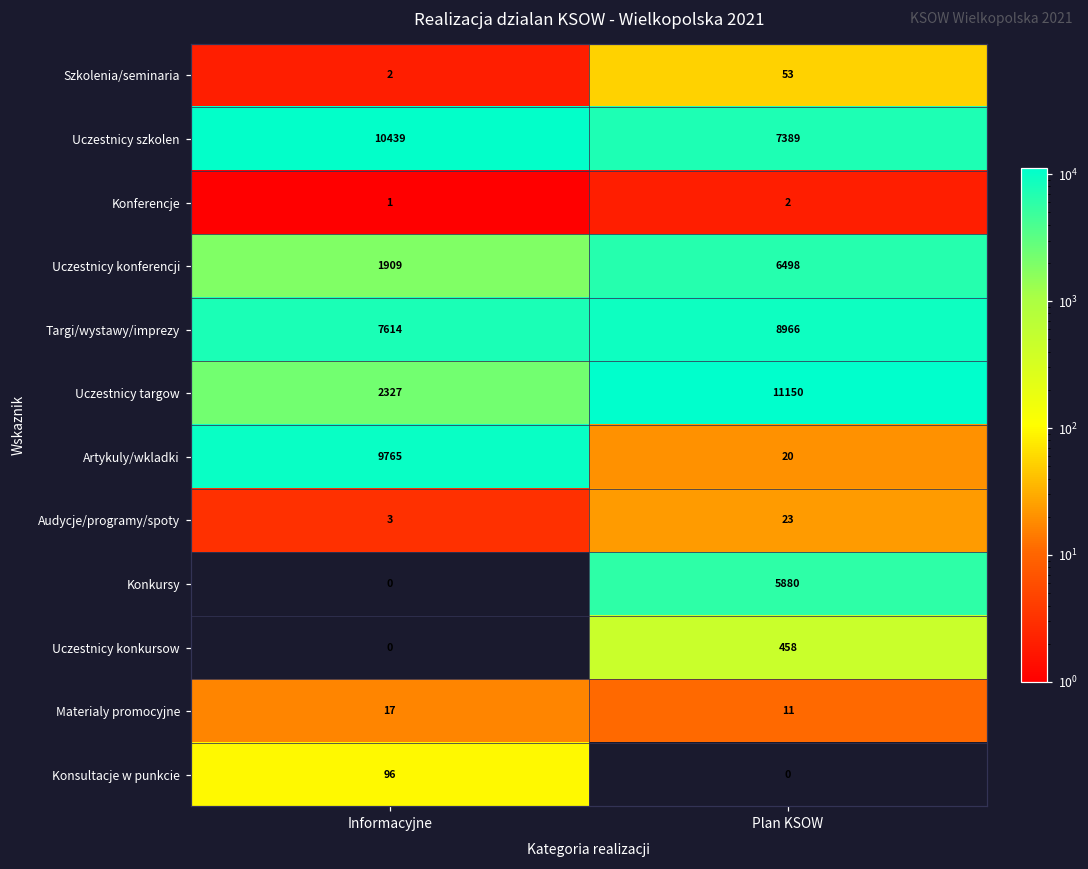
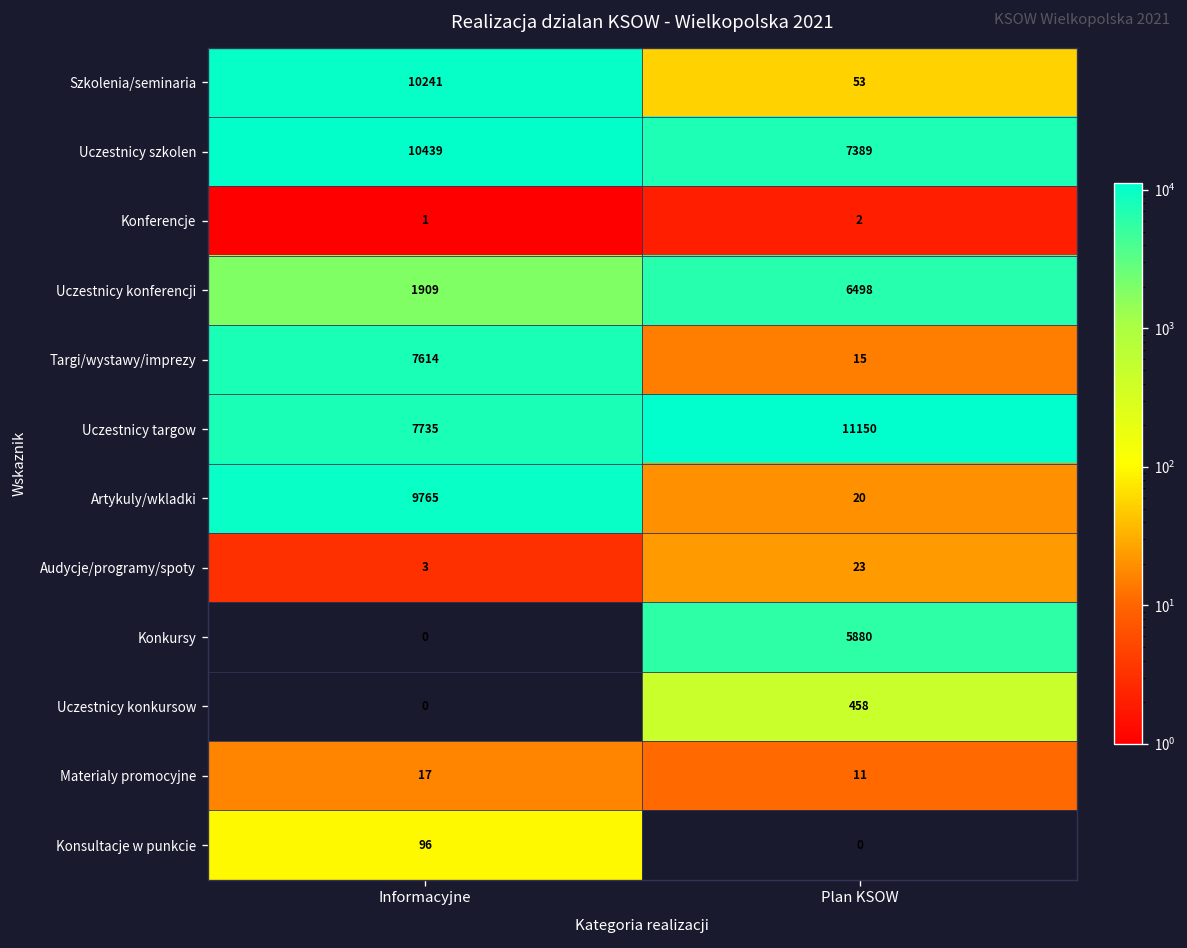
Szkolenia/seminaria, Informacyjne: 2 -> 10241
Targi/wystawy/imprezy, Plan KSOW: 8966 -> 15
Uczestnicy targow, Informacyjne: 2327 -> 7735
